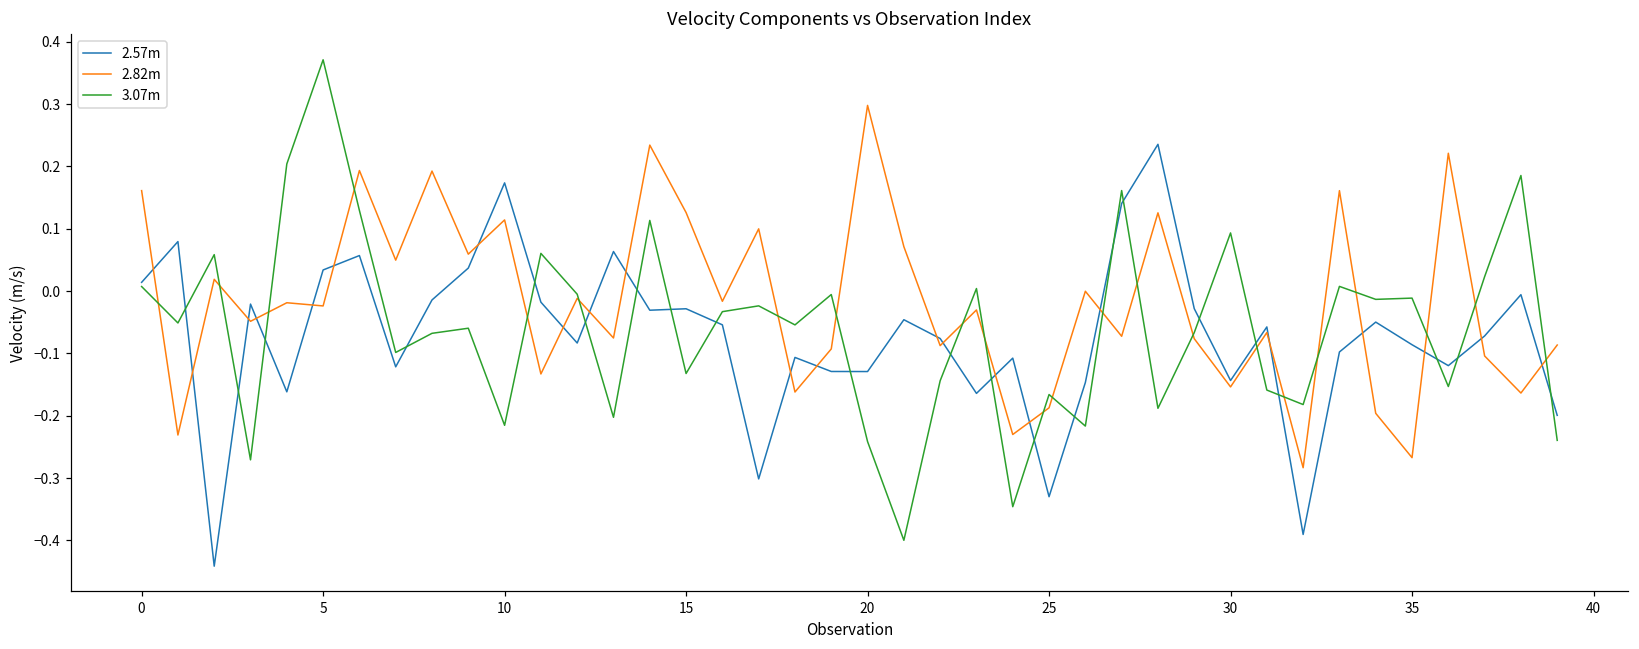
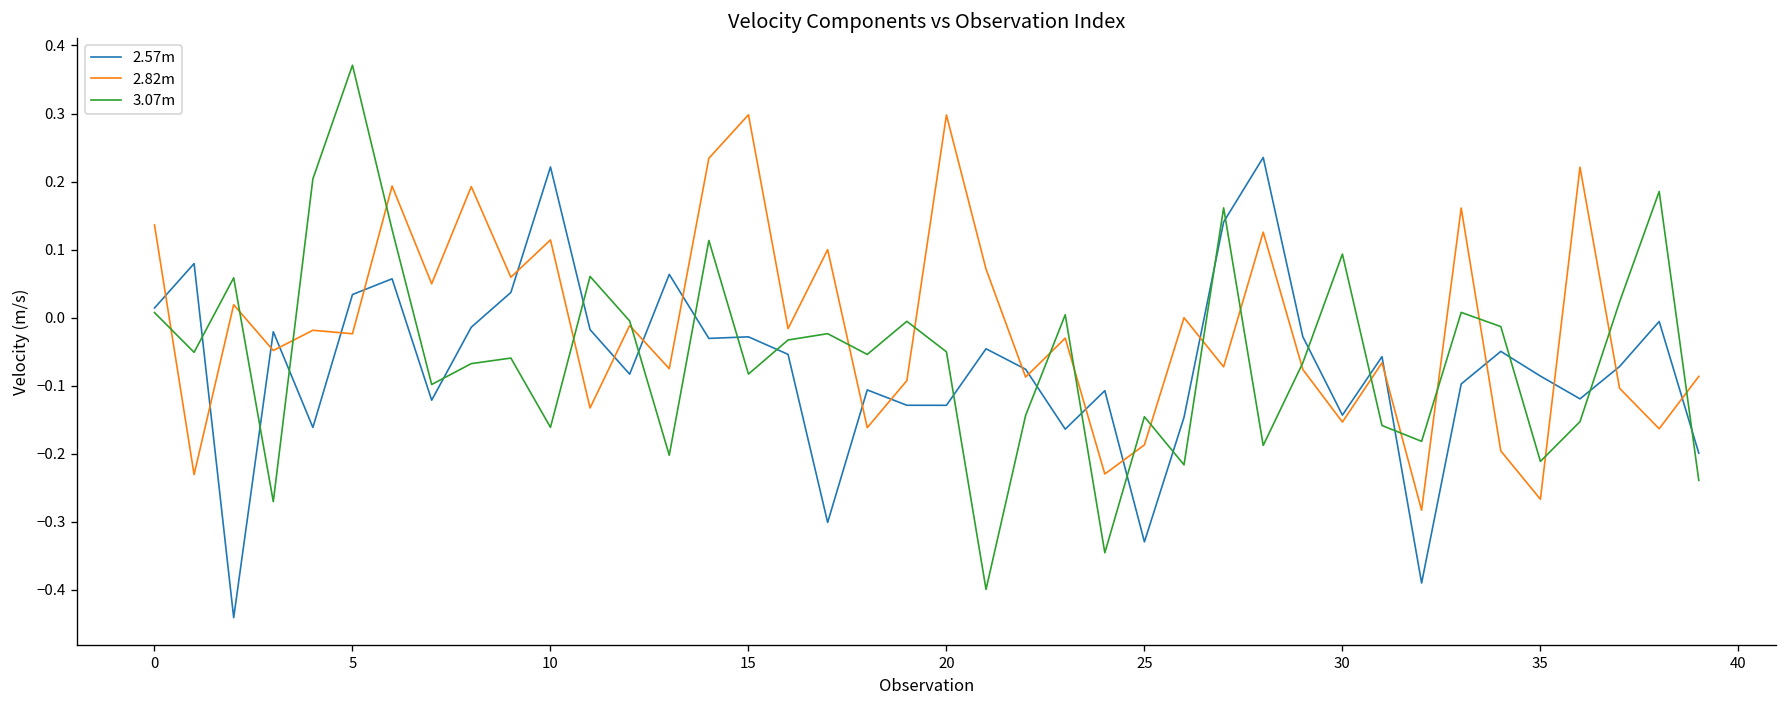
2.82m, 0: 0.16 -> 0.14
2.57m, 10: 0.17 -> 0.22
3.07m, 10: -0.22 -> -0.16
2.82m, 15: 0.13 -> 0.30
3.07m, 15: -0.13 -> -0.08
3.07m, 20: -0.24 -> -0.05
3.07m, 25: -0.17 -> -0.15
3.07m, 35: -0.01 -> -0.21
